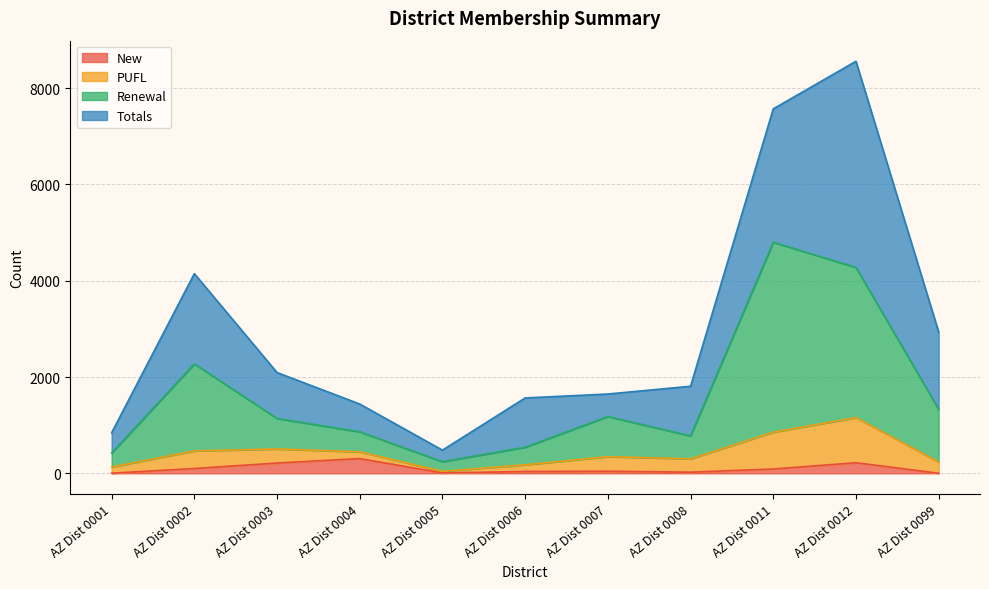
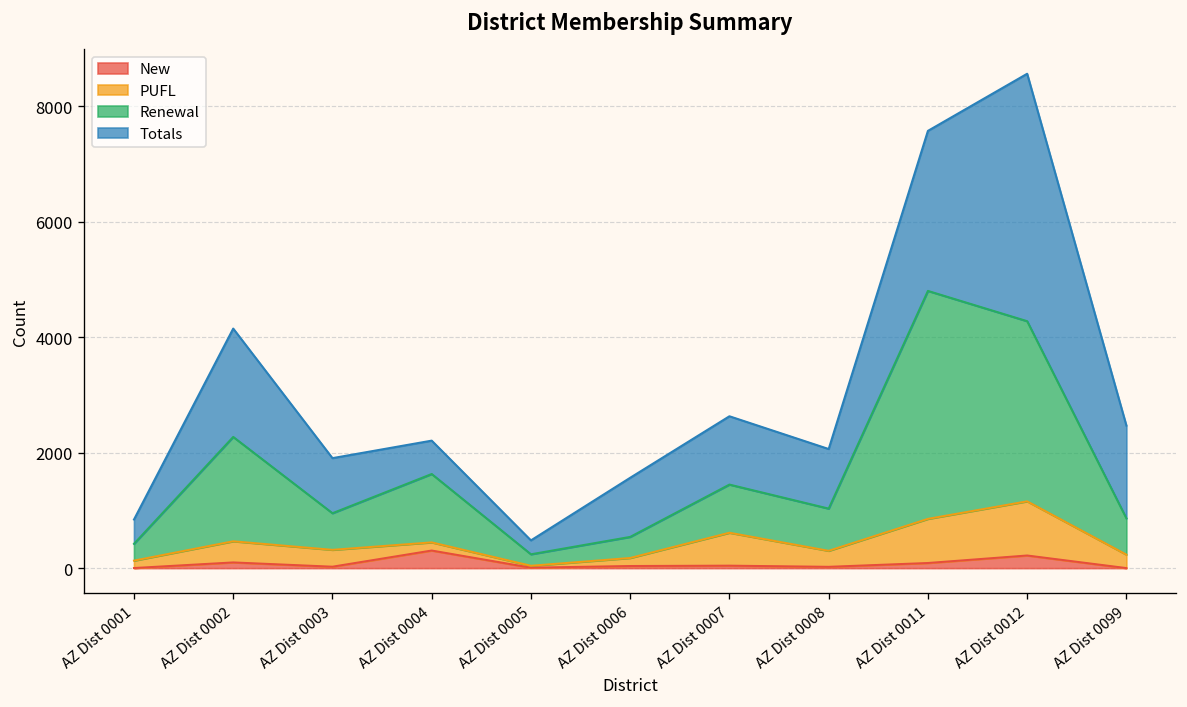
New, AZ Dist 0003: 200 -> 0
Renewal, AZ Dist 0004: 400 -> 1200
PUFL, AZ Dist 0007: 300 -> 600
Totals, AZ Dist 0007: 500 -> 1200
Renewal, AZ Dist 0008: 500 -> 700
Renewal, AZ Dist 0099: 1100 -> 600
